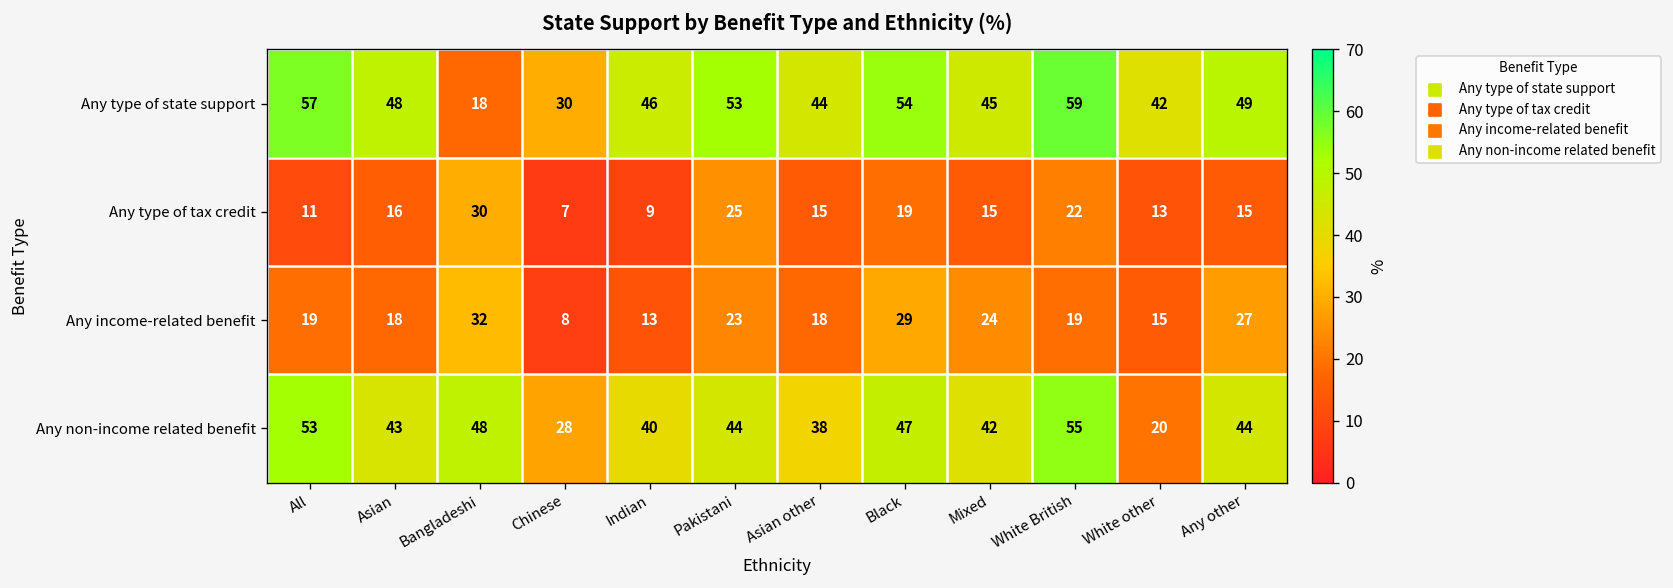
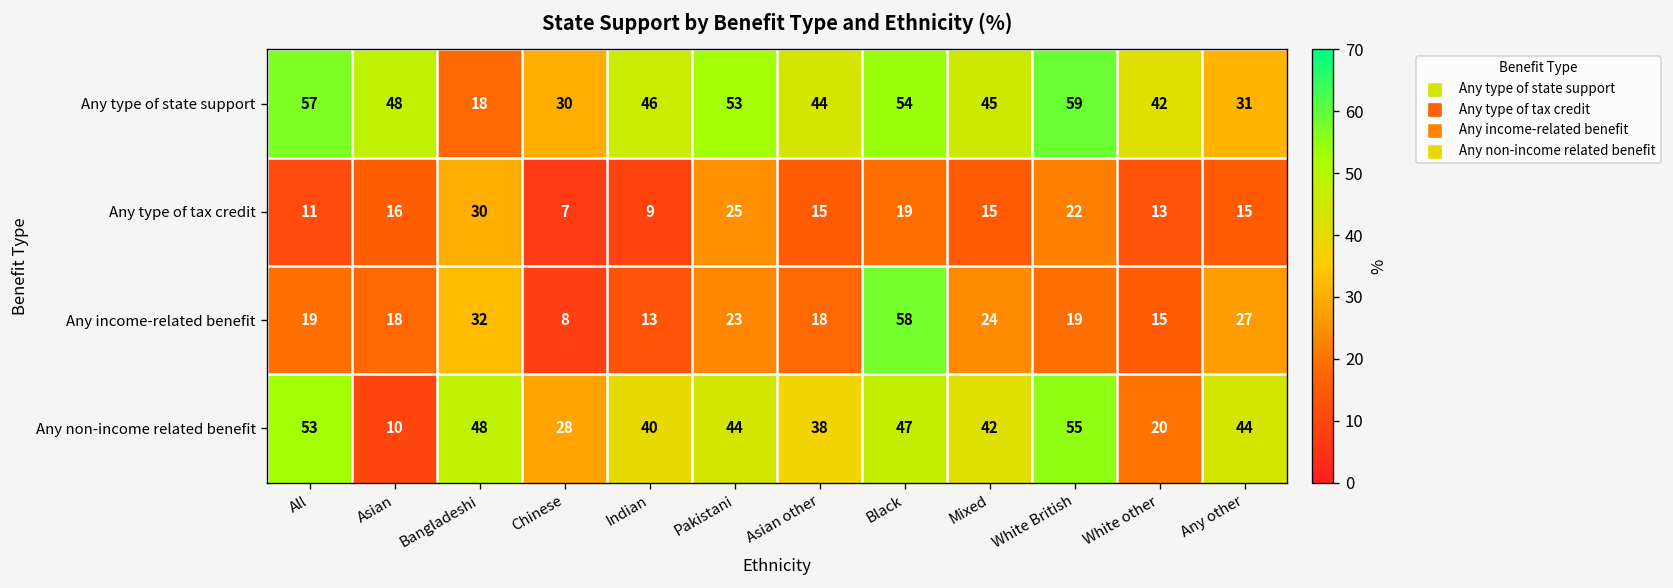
Any type of state support, Any other: 49 -> 31
Any income-related benefit, Black: 29 -> 58
Any non-income related benefit, Asian: 43 -> 10
